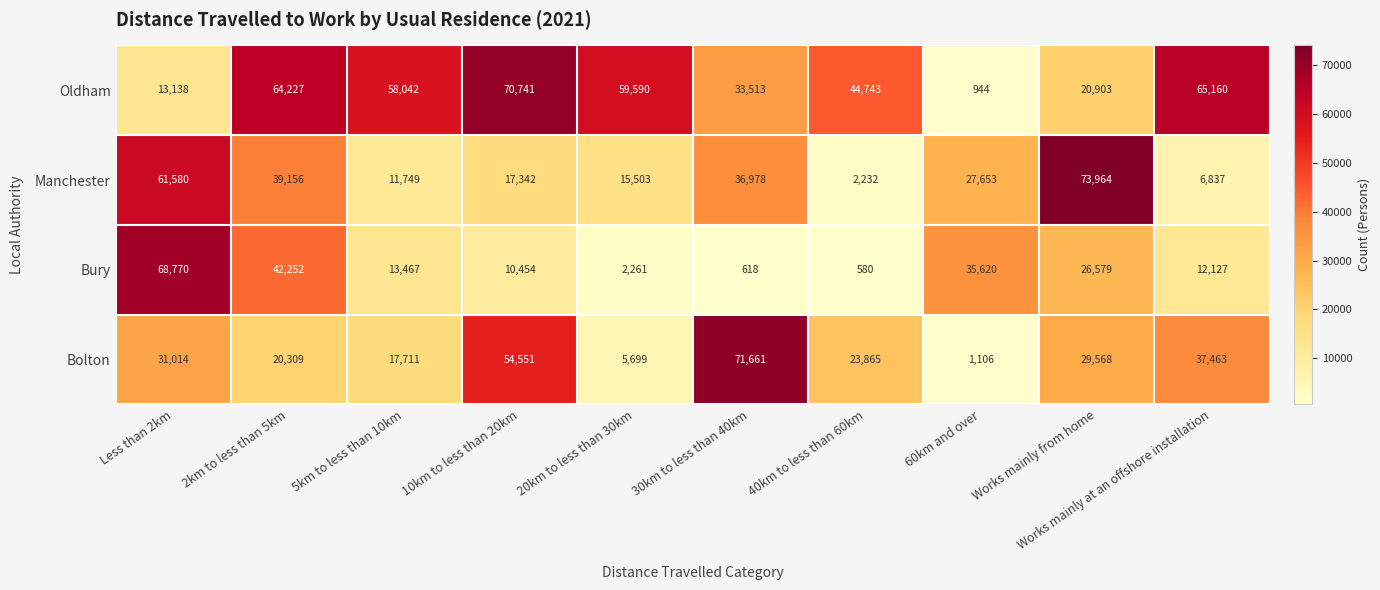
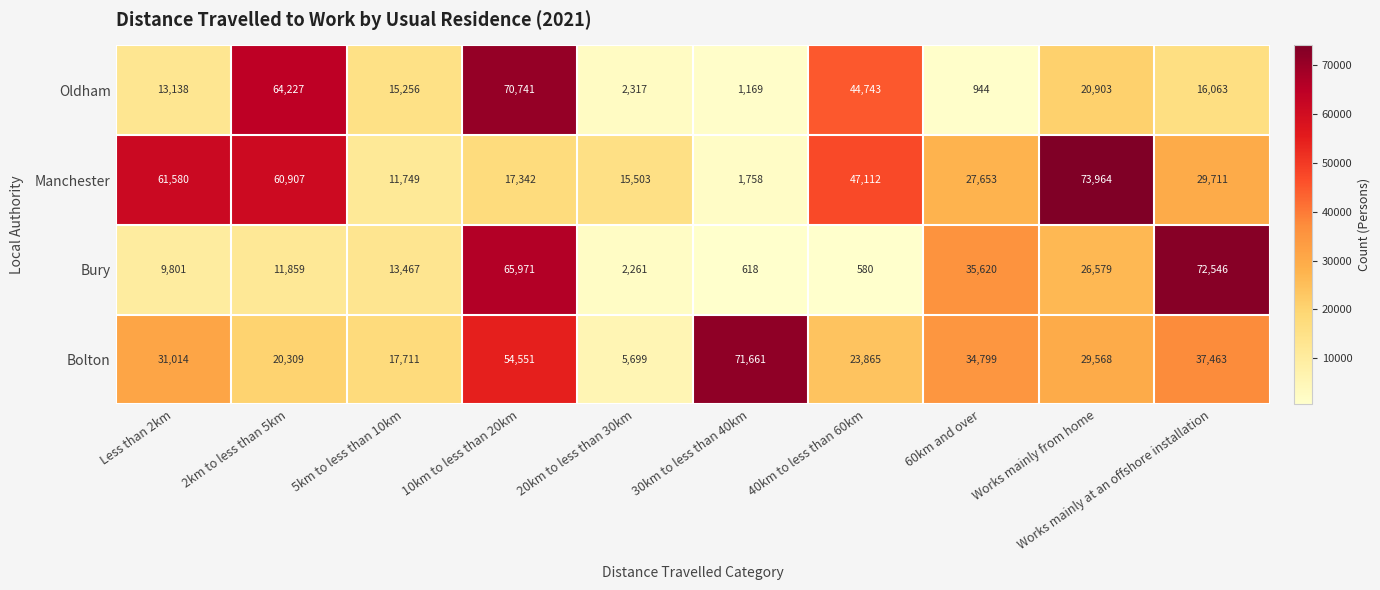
Oldham, 5km to less than 10km: 58,042 -> 15,256
Oldham, 20km to less than 30km: 59,590 -> 2,317
Oldham, 30km to less than 40km: 33,513 -> 1,169
Oldham, Works mainly at an offshore installation: 65,160 -> 16,063
Manchester, 2km to less than 5km: 39,156 -> 60,907
Manchester, 30km to less than 40km: 36,978 -> 1,758
Manchester, 40km to less than 60km: 2,232 -> 47,112
Manchester, Works mainly at an offshore installation: 6,837 -> 29,711
Bury, Less than 2km: 68,770 -> 9,801
Bury, 2km to less than 5km: 42,252 -> 11,859
Bury, 10km to less than 20km: 10,454 -> 65,971
Bury, Works mainly at an offshore installation: 12,127 -> 72,546
Bolton, 60km and over: 1,106 -> 34,799
